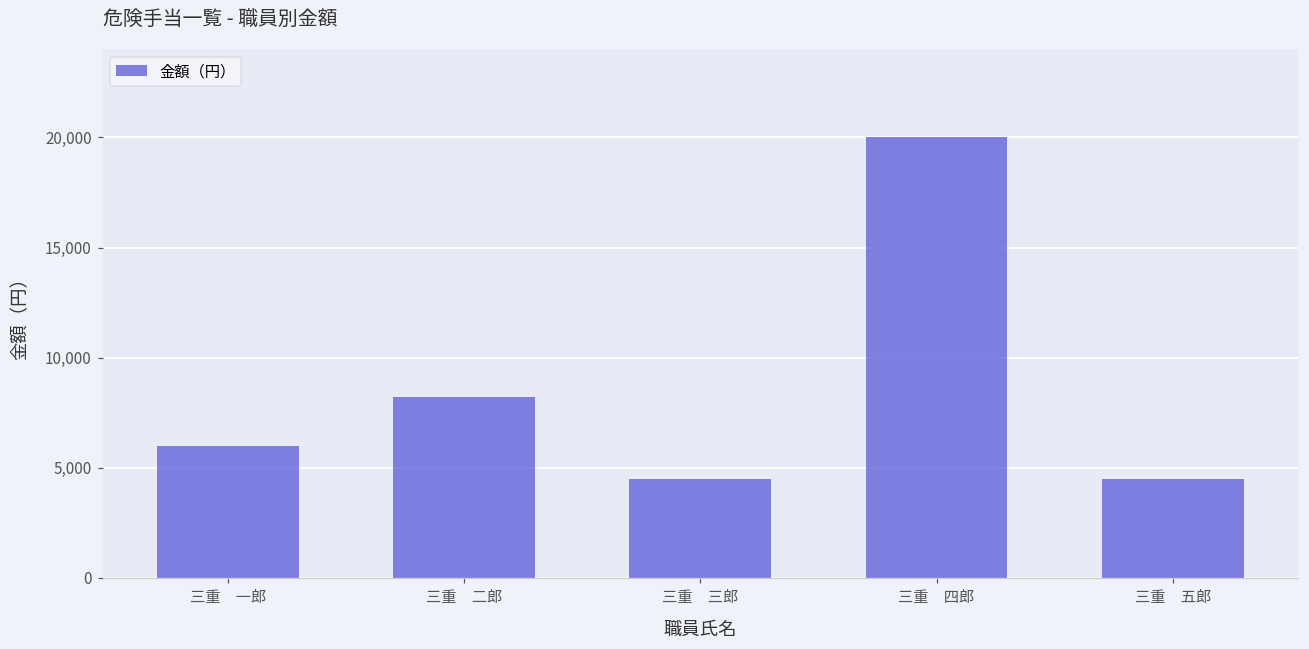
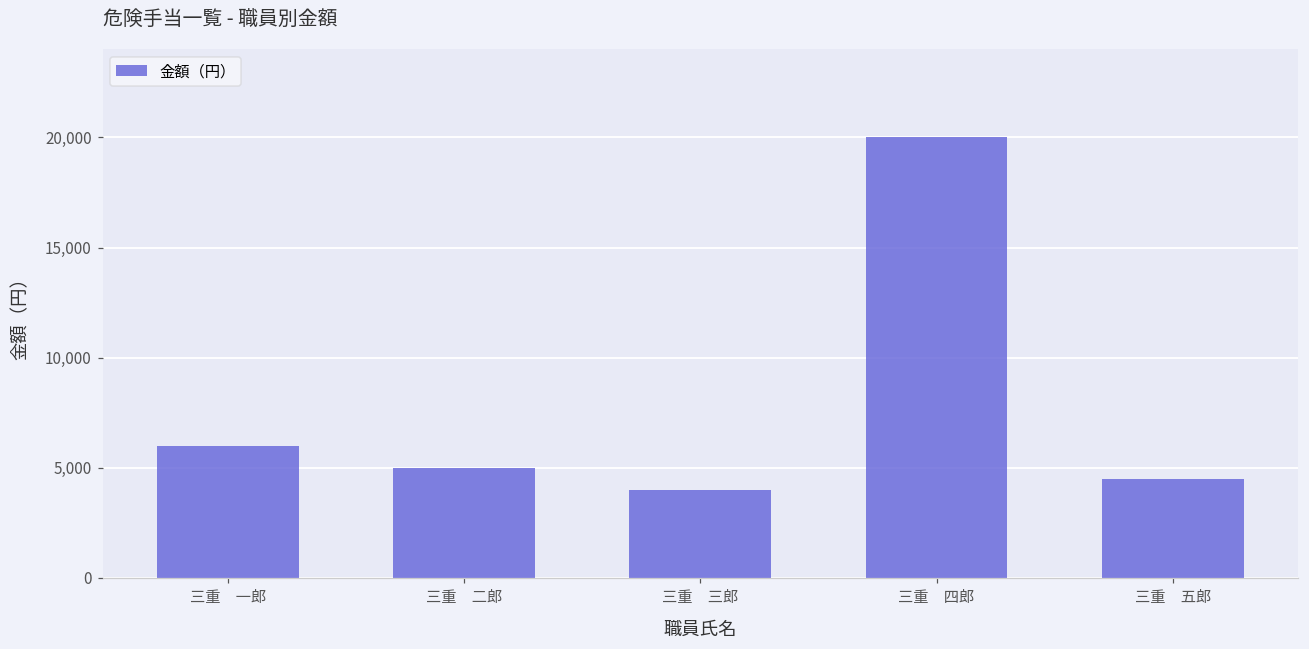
三重 二郎: 8,200 -> 5,000
三重 三郎: 4,500 -> 4,000
